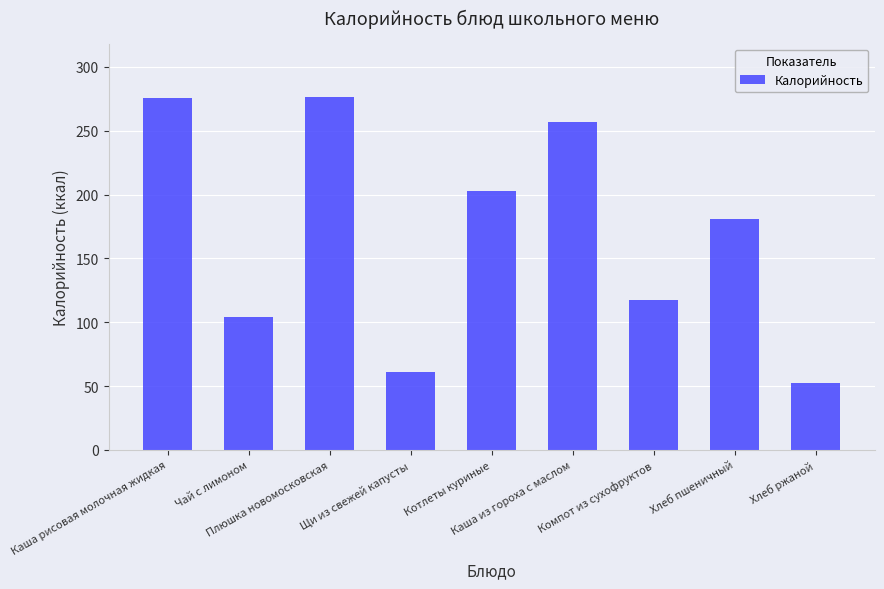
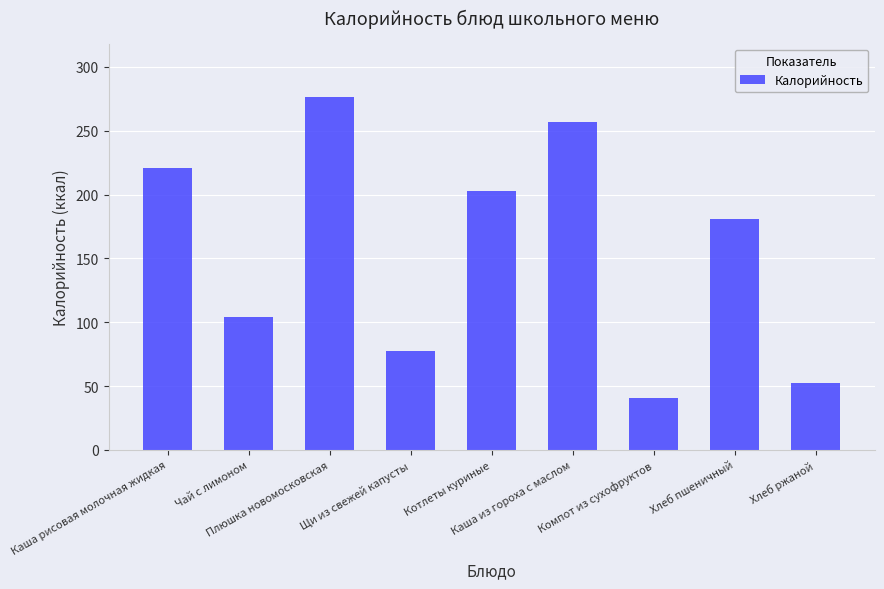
Каша рисовая молочная жидкая: 276 -> 221
Щи из свежей капусты: 61 -> 77
Компот из сухофруктов: 117 -> 40
